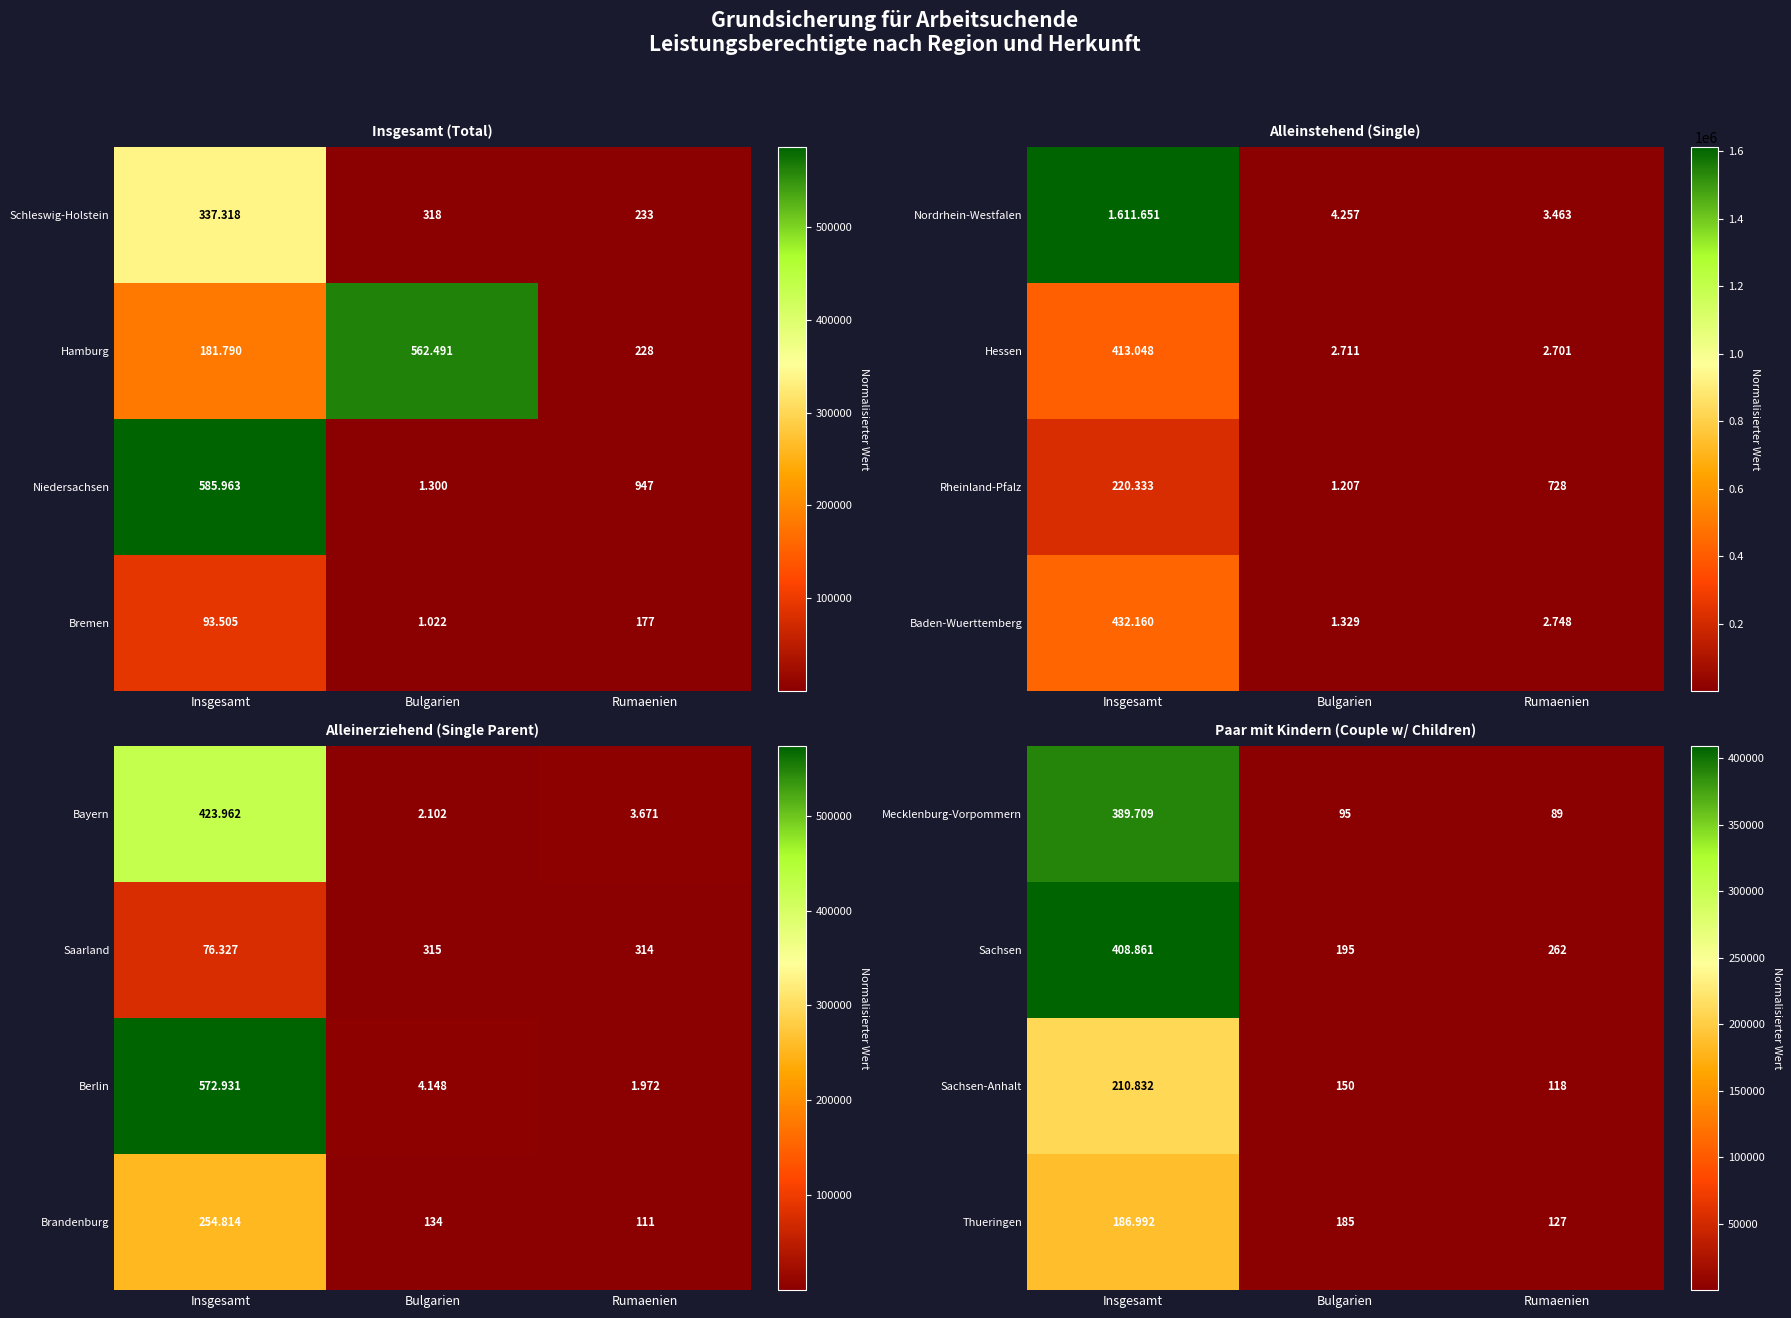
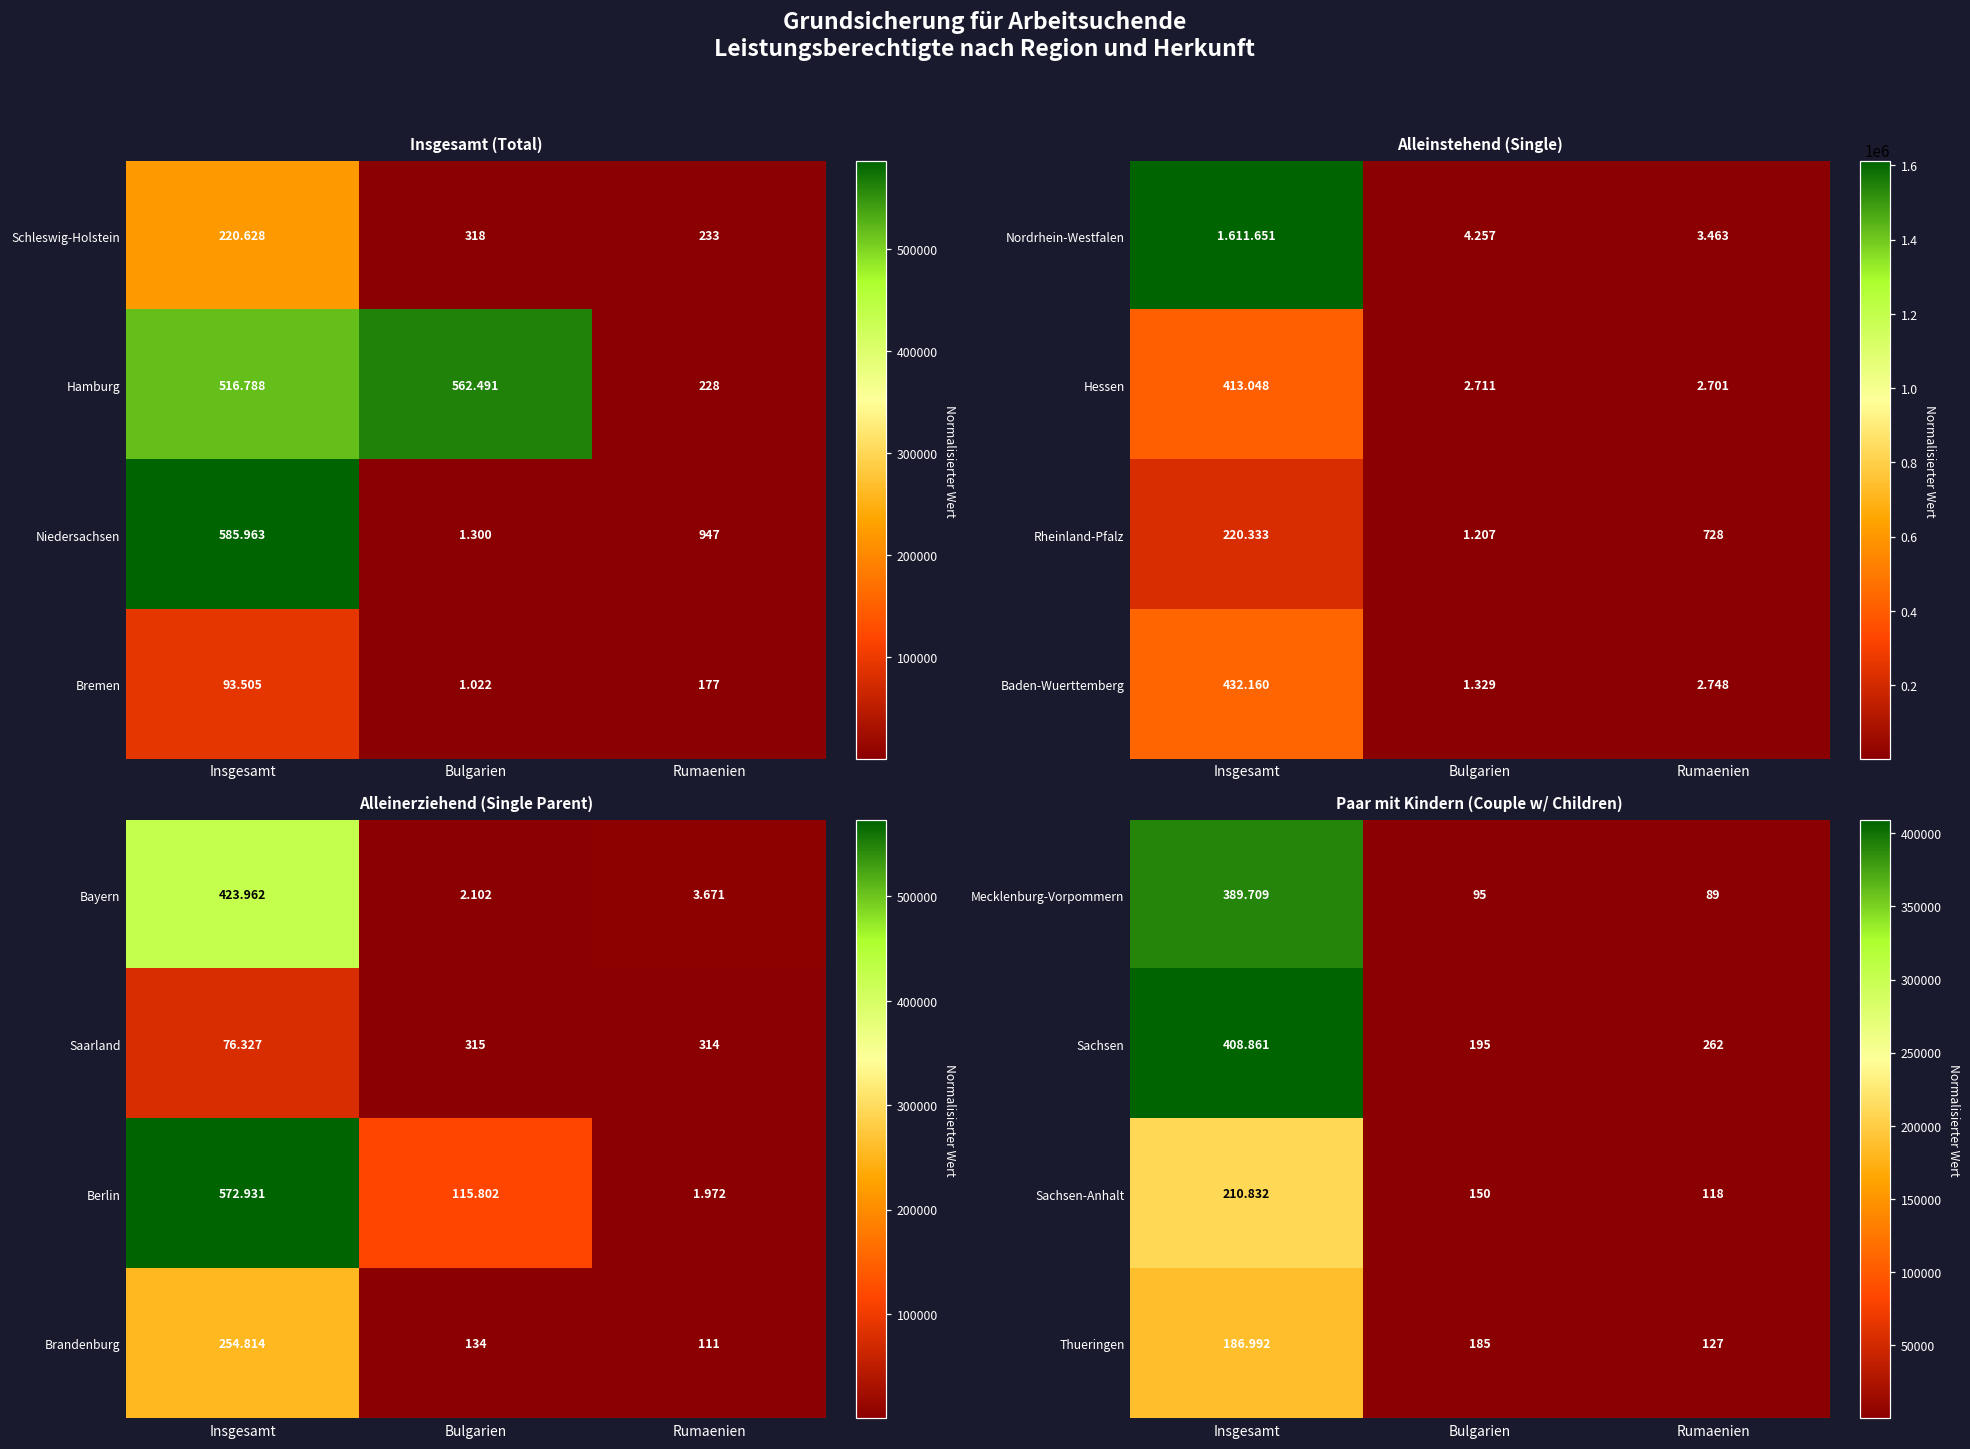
Insgesamt (Total), Schleswig-Holstein, Insgesamt: 337.318 -> 220.628
Insgesamt (Total), Hamburg, Insgesamt: 181.790 -> 516.788
Alleinerziehend (Single Parent), Berlin, Bulgarien: 4.148 -> 115.802
